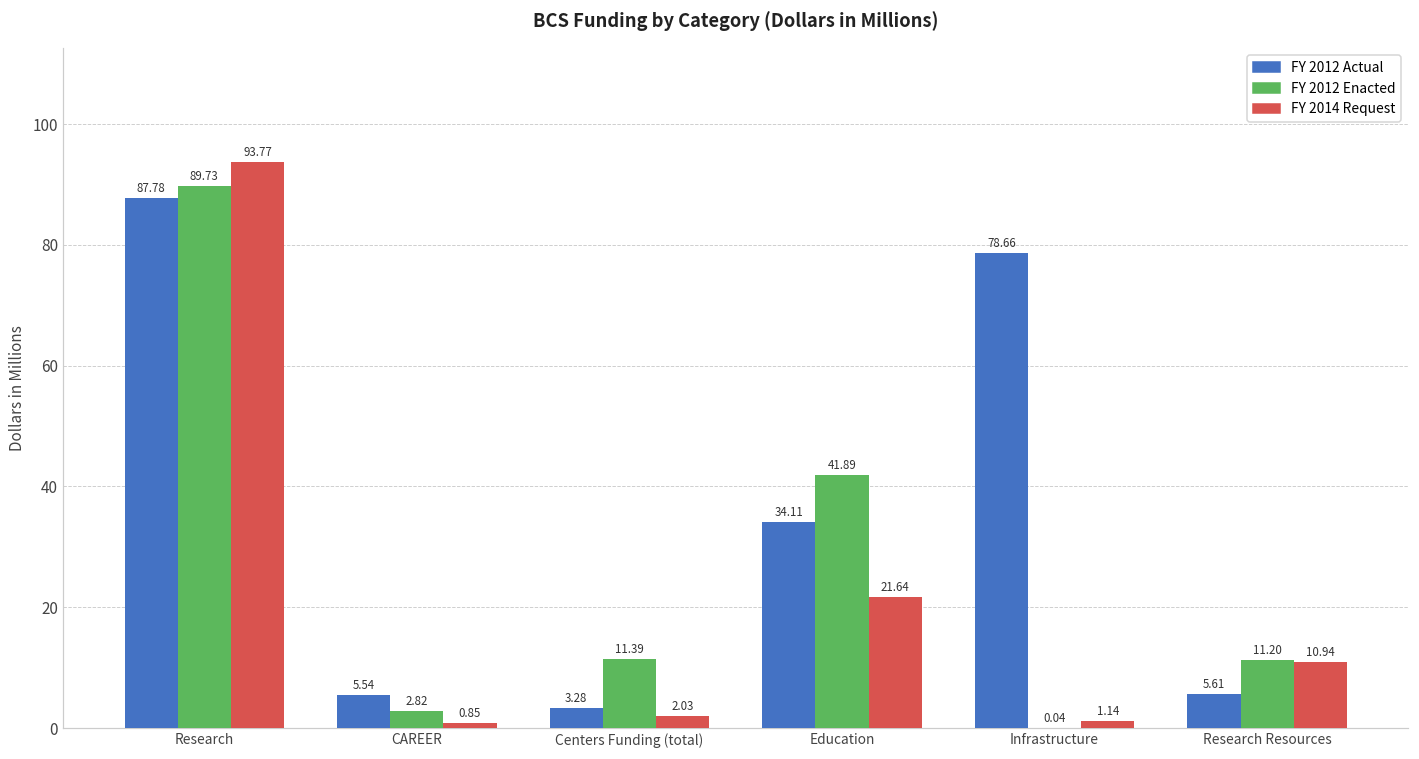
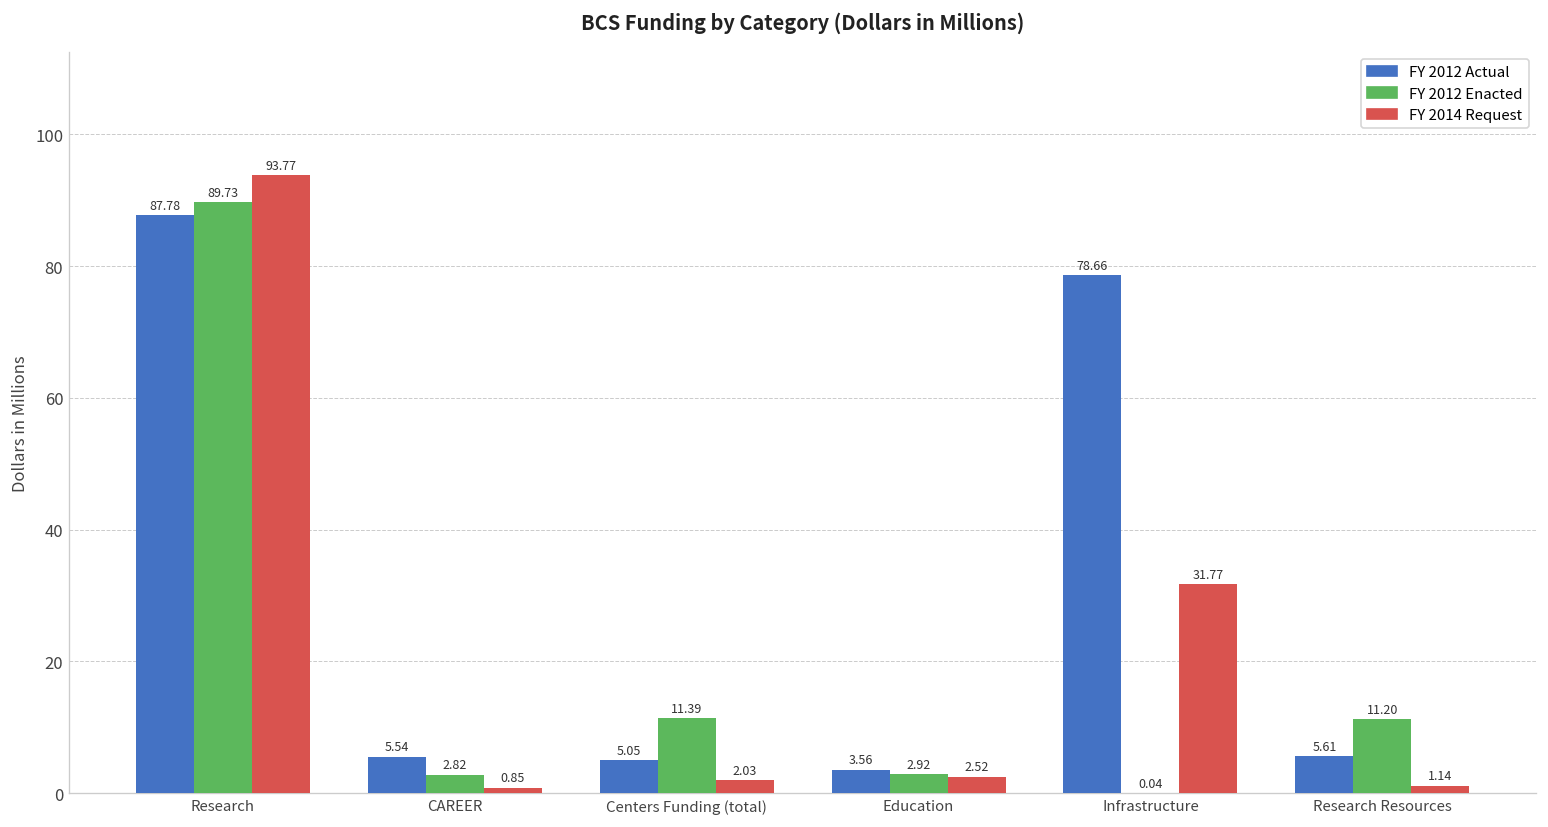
FY 2012 Actual, Centers Funding (total): 3.28 -> 5.05
FY 2012 Actual, Education: 34.11 -> 3.56
FY 2012 Enacted, Education: 41.89 -> 2.92
FY 2014 Request, Education: 21.64 -> 2.52
FY 2014 Request, Infrastructure: 1.14 -> 31.77
FY 2014 Request, Research Resources: 10.94 -> 1.14
